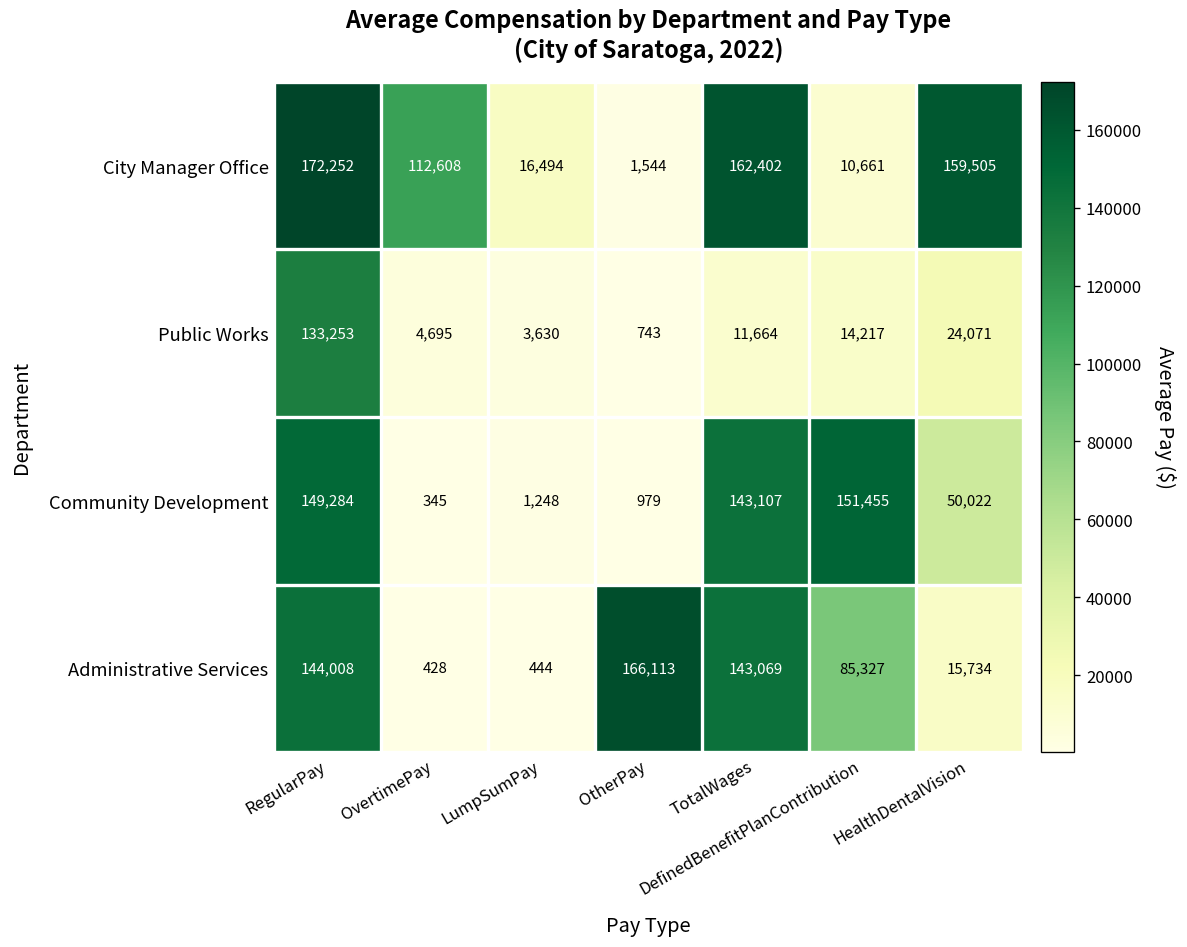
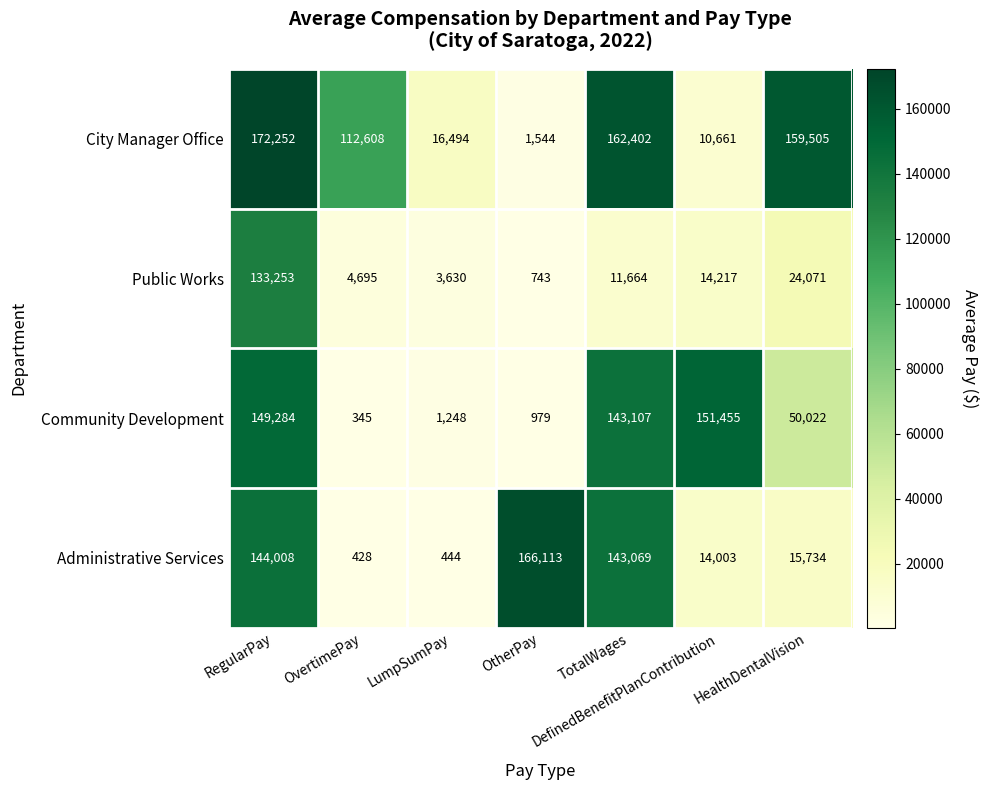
Administrative Services, DefinedBenefitPlanContribution: 85,327 -> 14,003
